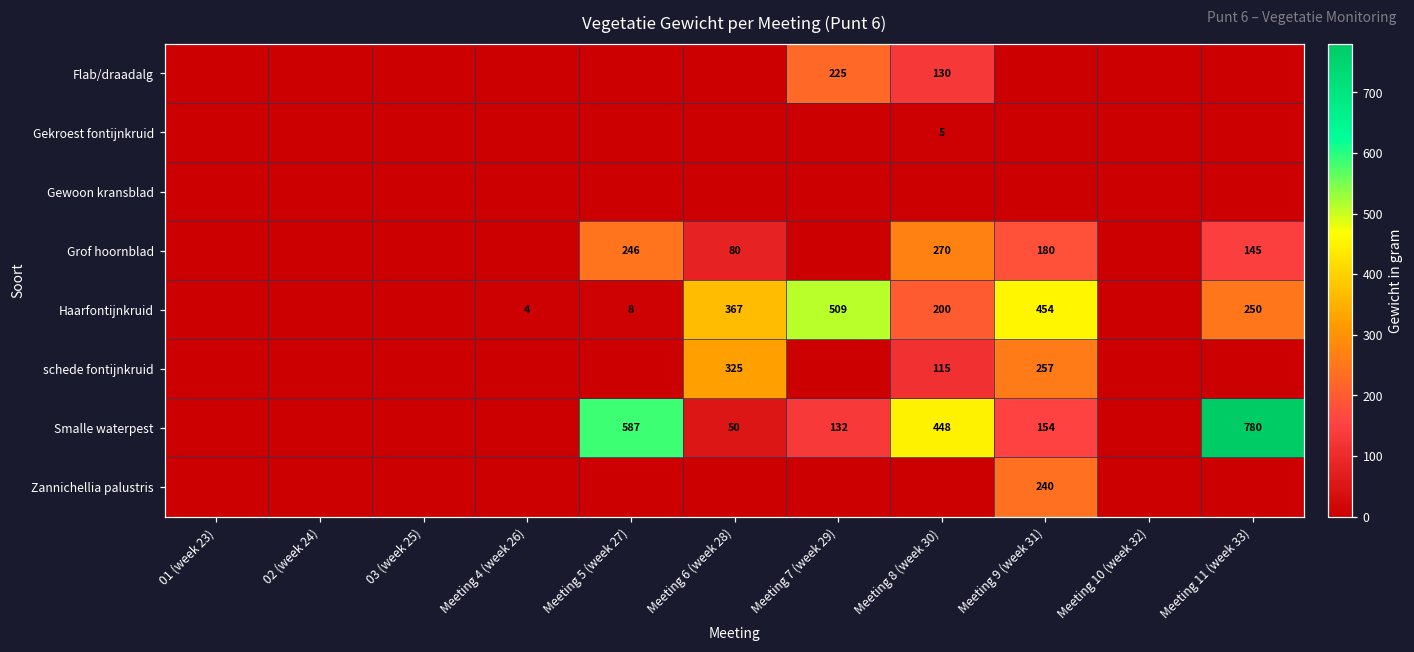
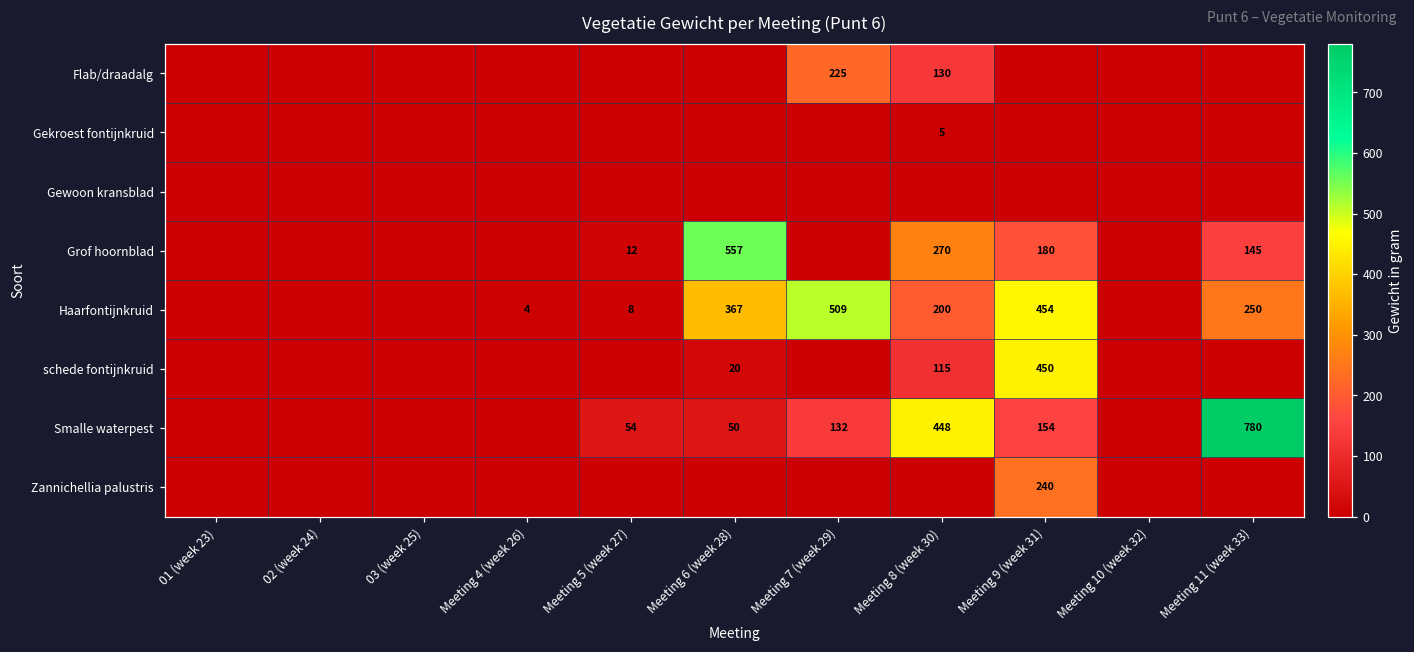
Grof hoornblad, Meeting 5 (week 27): 246 -> 12
Grof hoornblad, Meeting 6 (week 28): 80 -> 557
schede fontijnkruid, Meeting 6 (week 28): 325 -> 20
schede fontijnkruid, Meeting 9 (week 31): 257 -> 450
Smalle waterpest, Meeting 5 (week 27): 587 -> 54
